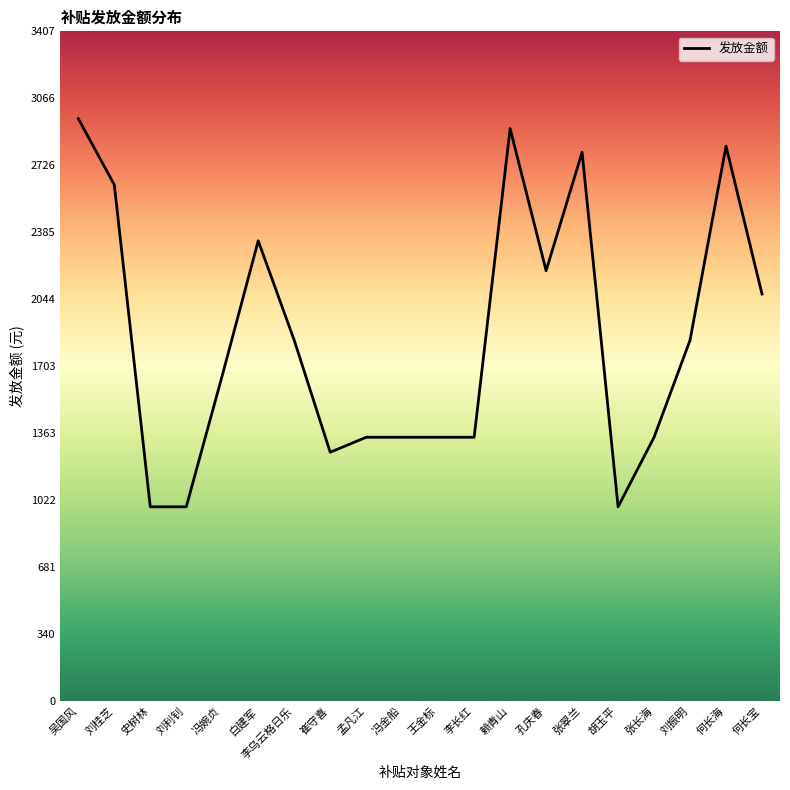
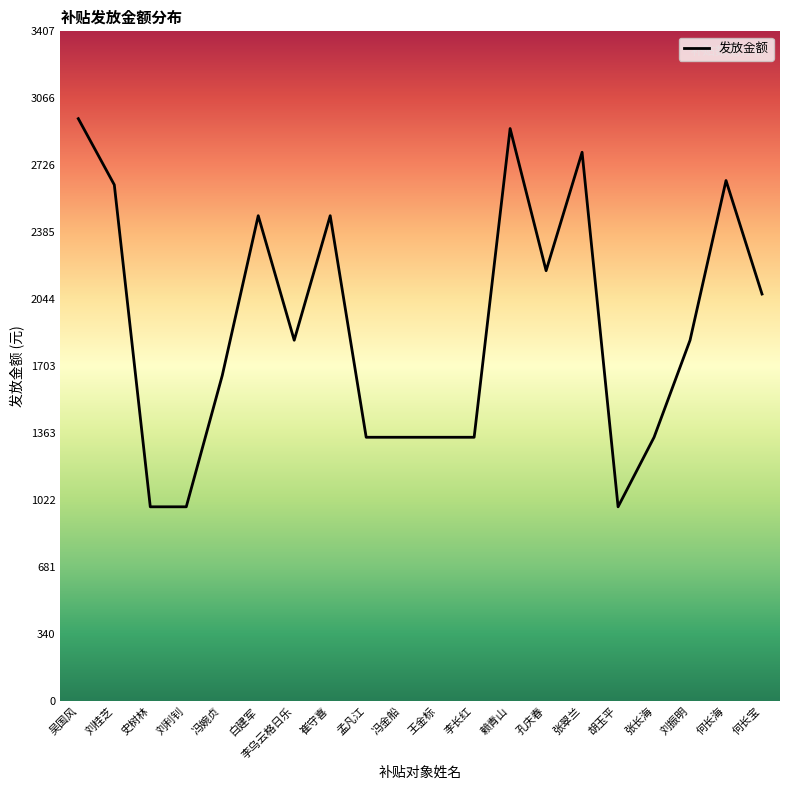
白建军: 2340 -> 2470
崔守喜: 1270 -> 2470
何长海: 2820 -> 2650
